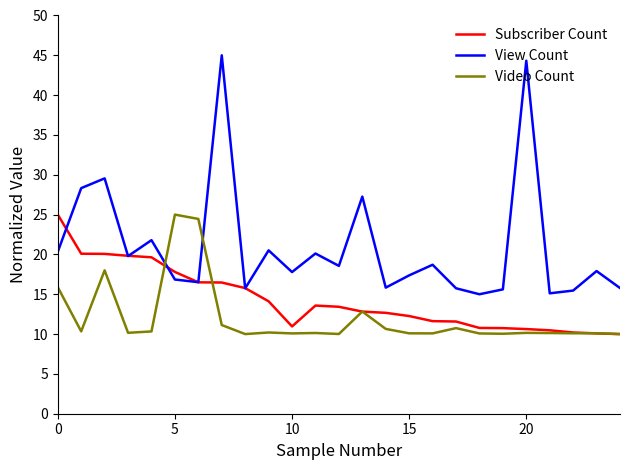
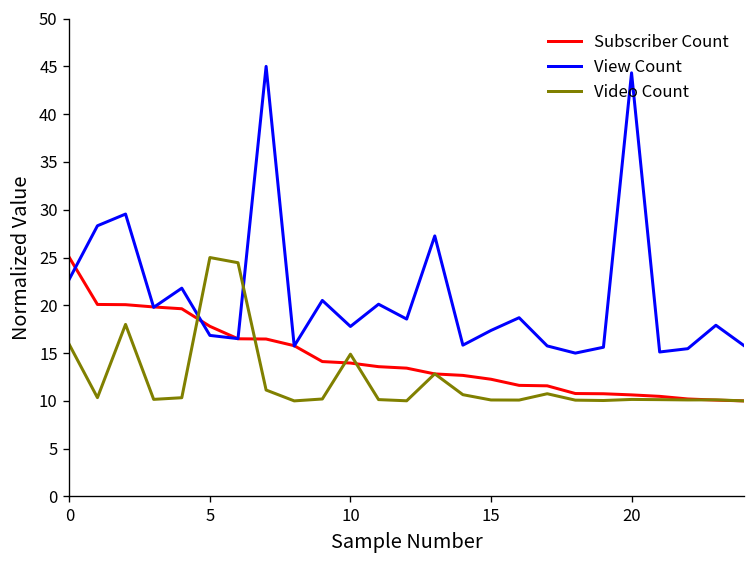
View Count, 0: 20 -> 23
Subscriber Count, 10: 11 -> 14
Video Count, 10: 10 -> 15
